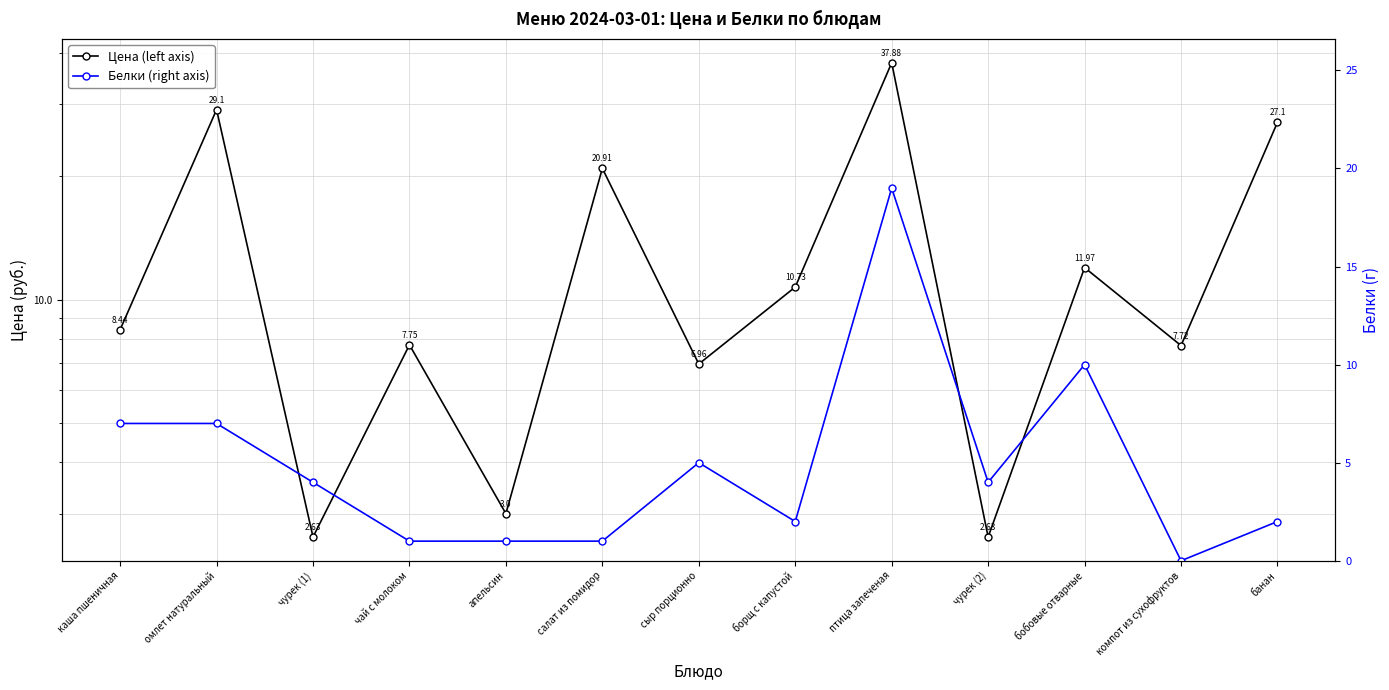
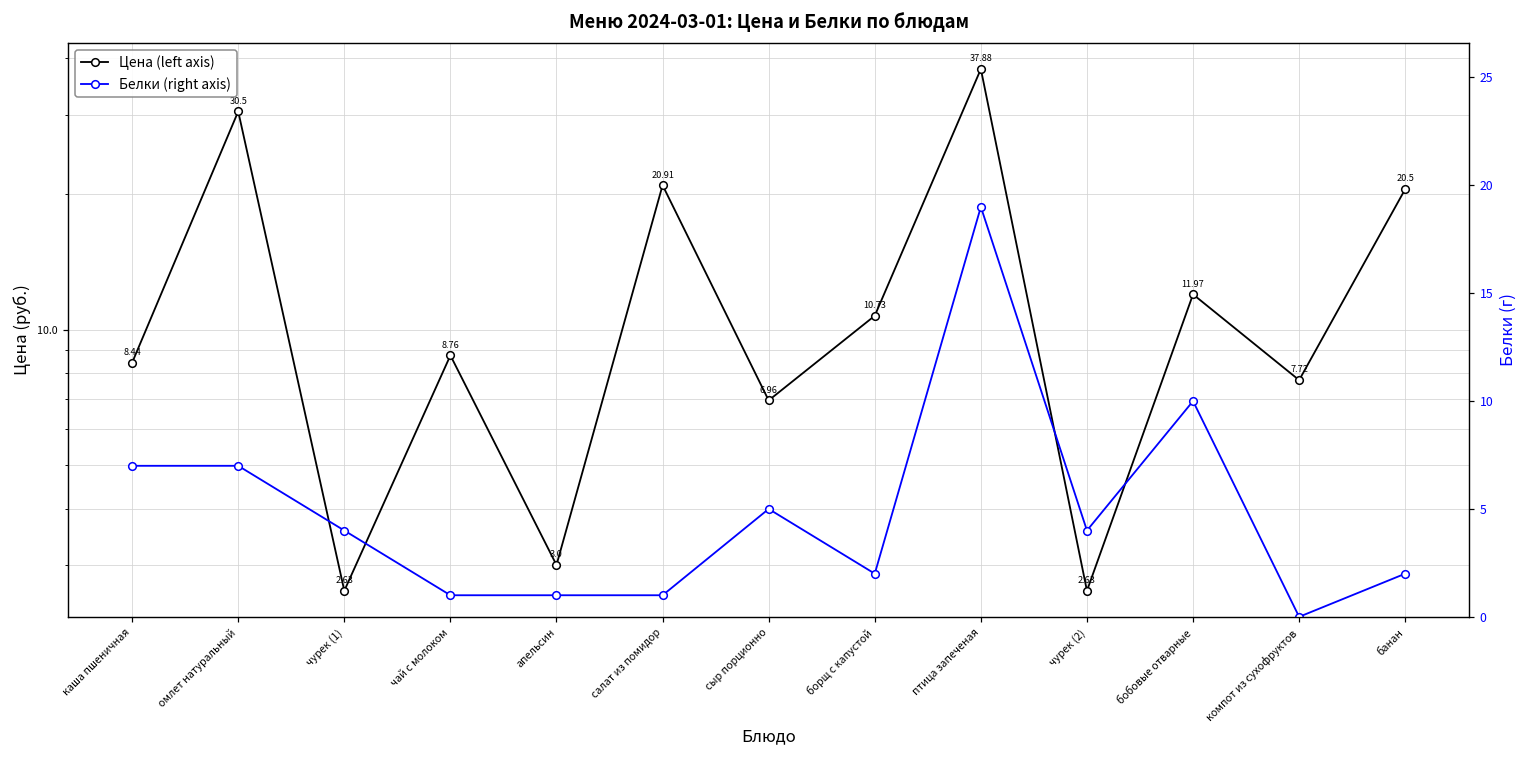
Цена (left axis), омлет натуральный: 29.1 -> 30.5
Цена (left axis), чай с молоком: 7.75 -> 8.76
Цена (left axis), банан: 27.1 -> 20.5
